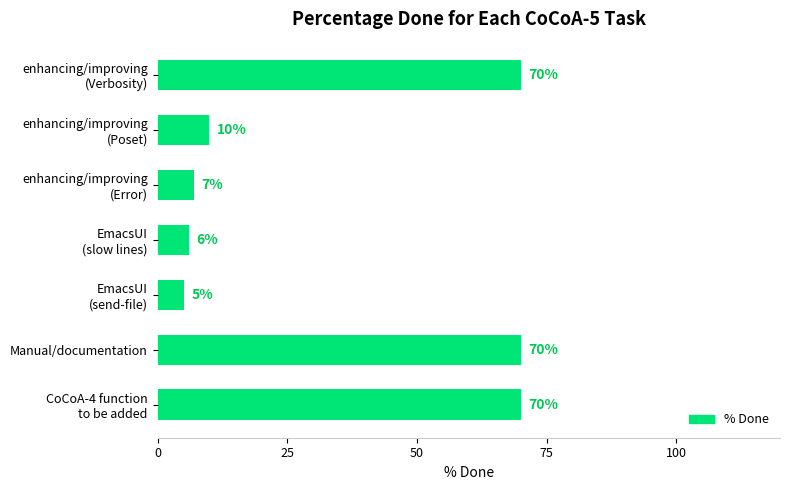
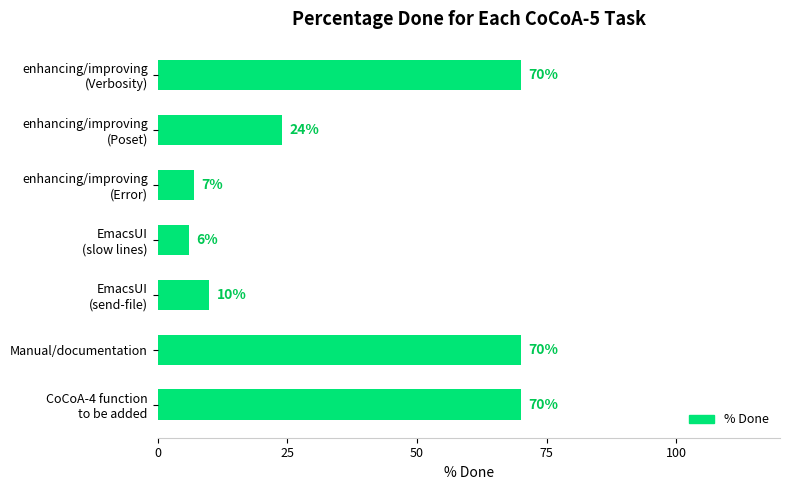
enhancing/improving (Poset): 10% -> 24%
EmacsUI (send-file): 5% -> 10%
